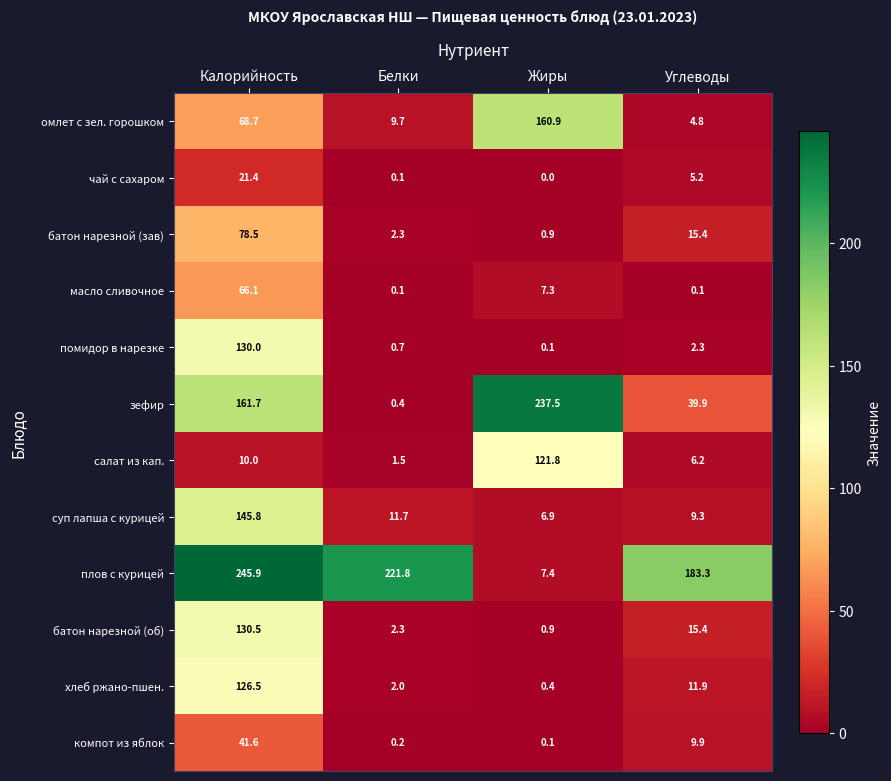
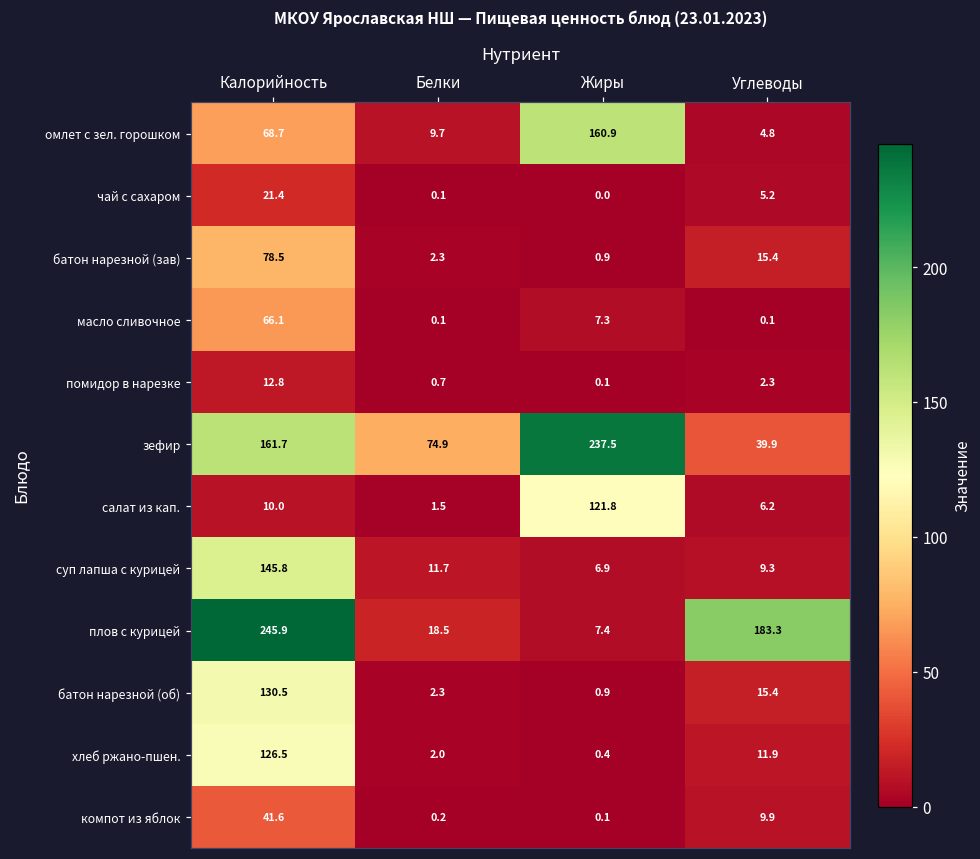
помидор в нарезке, Калорийность: 130.0 -> 12.8
зефир, Белки: 0.4 -> 74.9
плов с курицей, Белки: 221.8 -> 18.5
